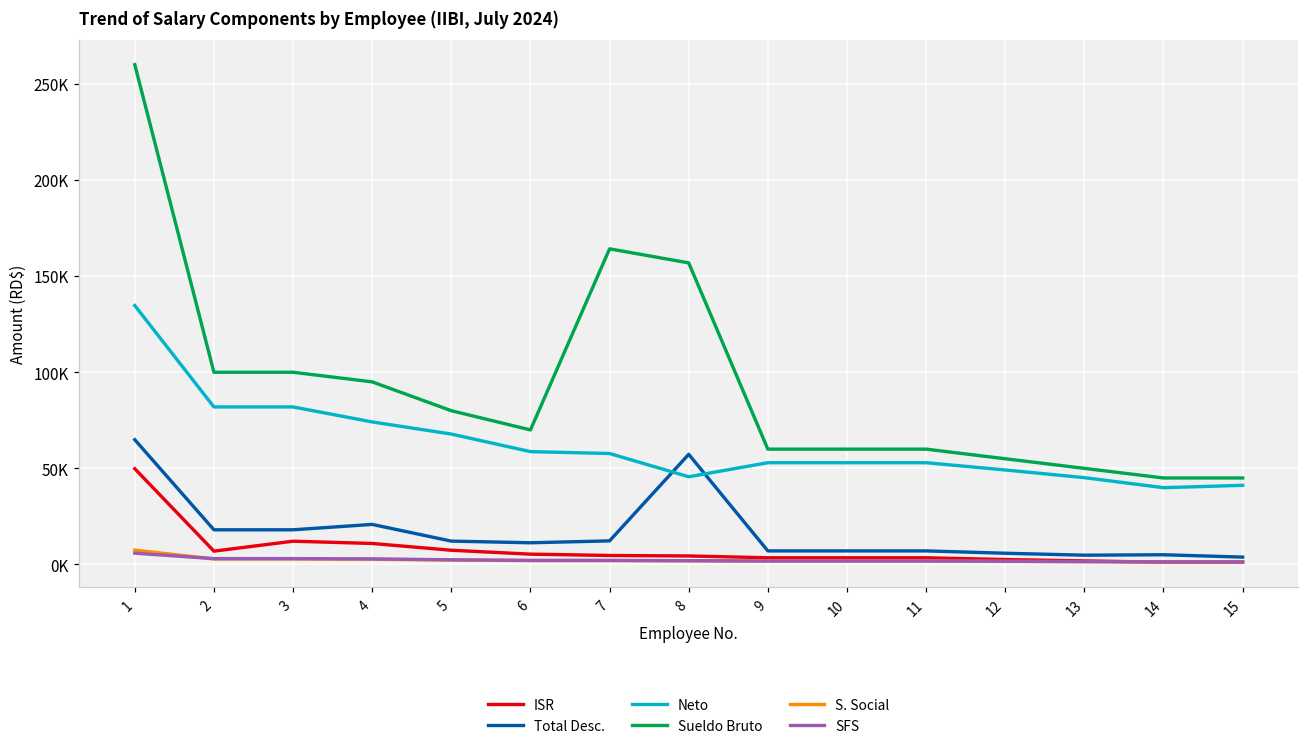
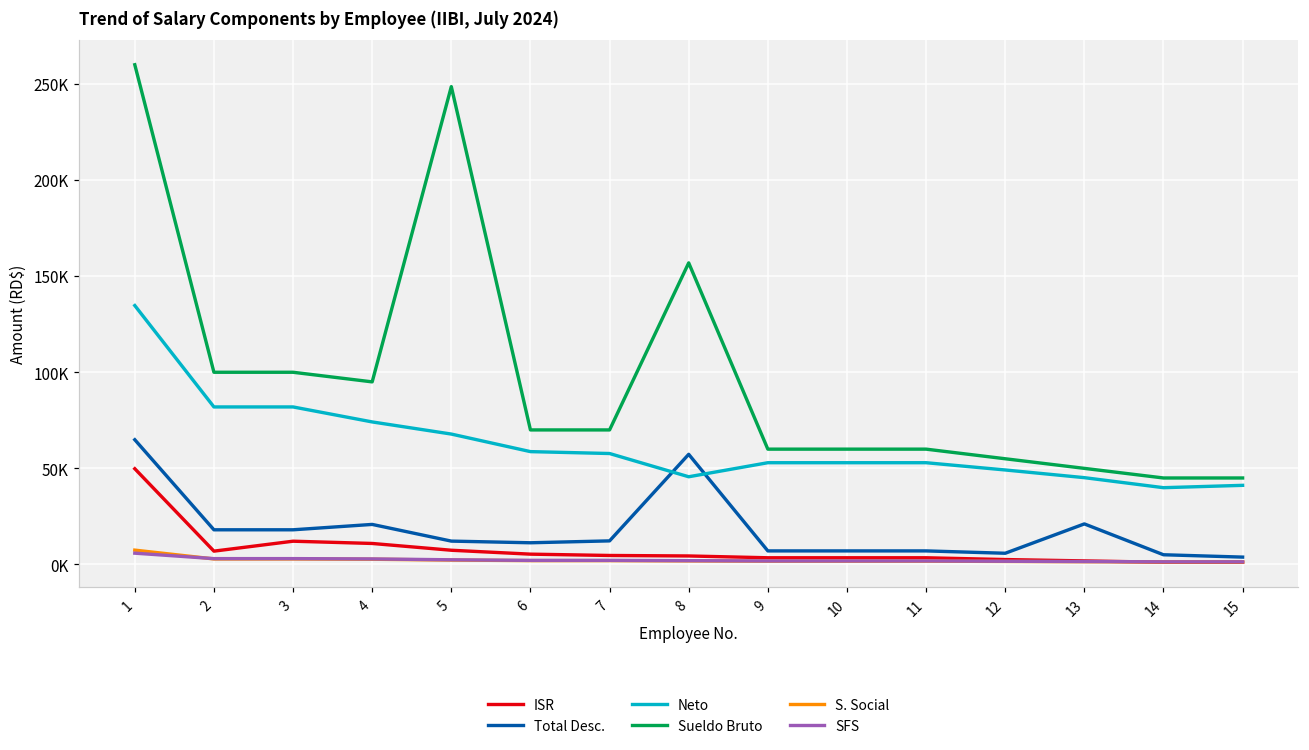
Sueldo Bruto, 5: 80000 -> 249000
Sueldo Bruto, 7: 164000 -> 70000
Total Desc., 13: 5000 -> 21000
